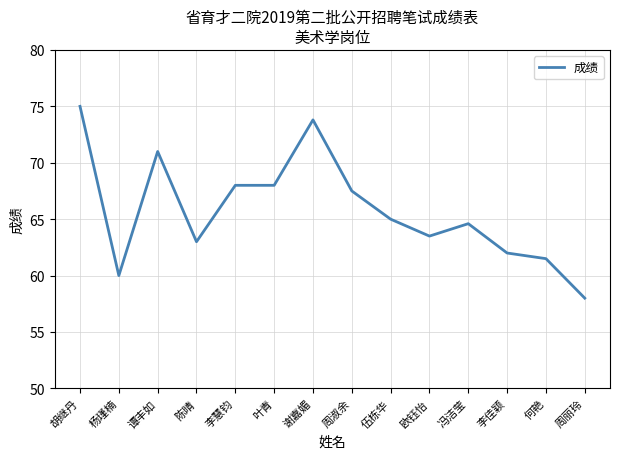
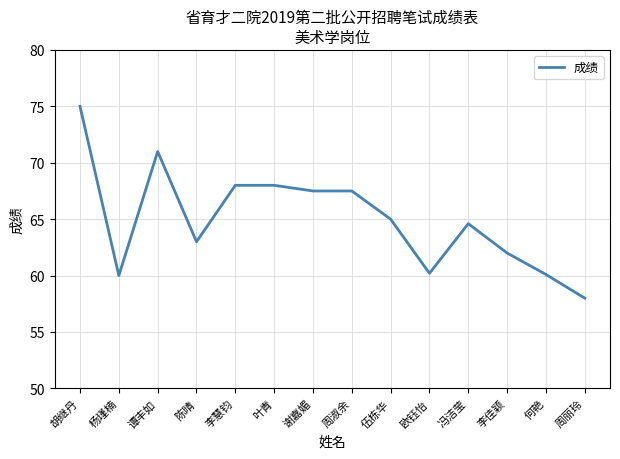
谢嘉媚: 73.8 -> 67.5
欧钰怡: 63.5 -> 60.2
何艳: 61.5 -> 60.1
